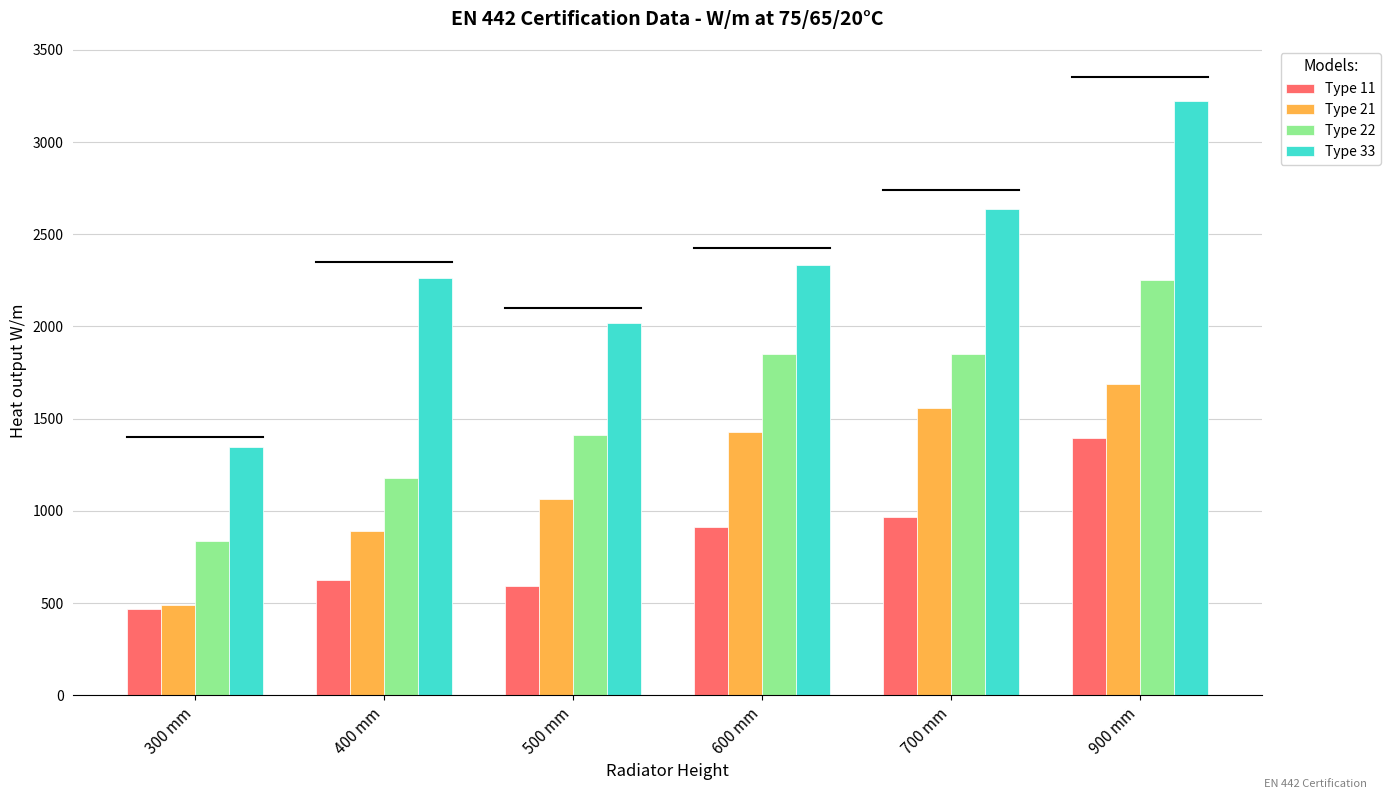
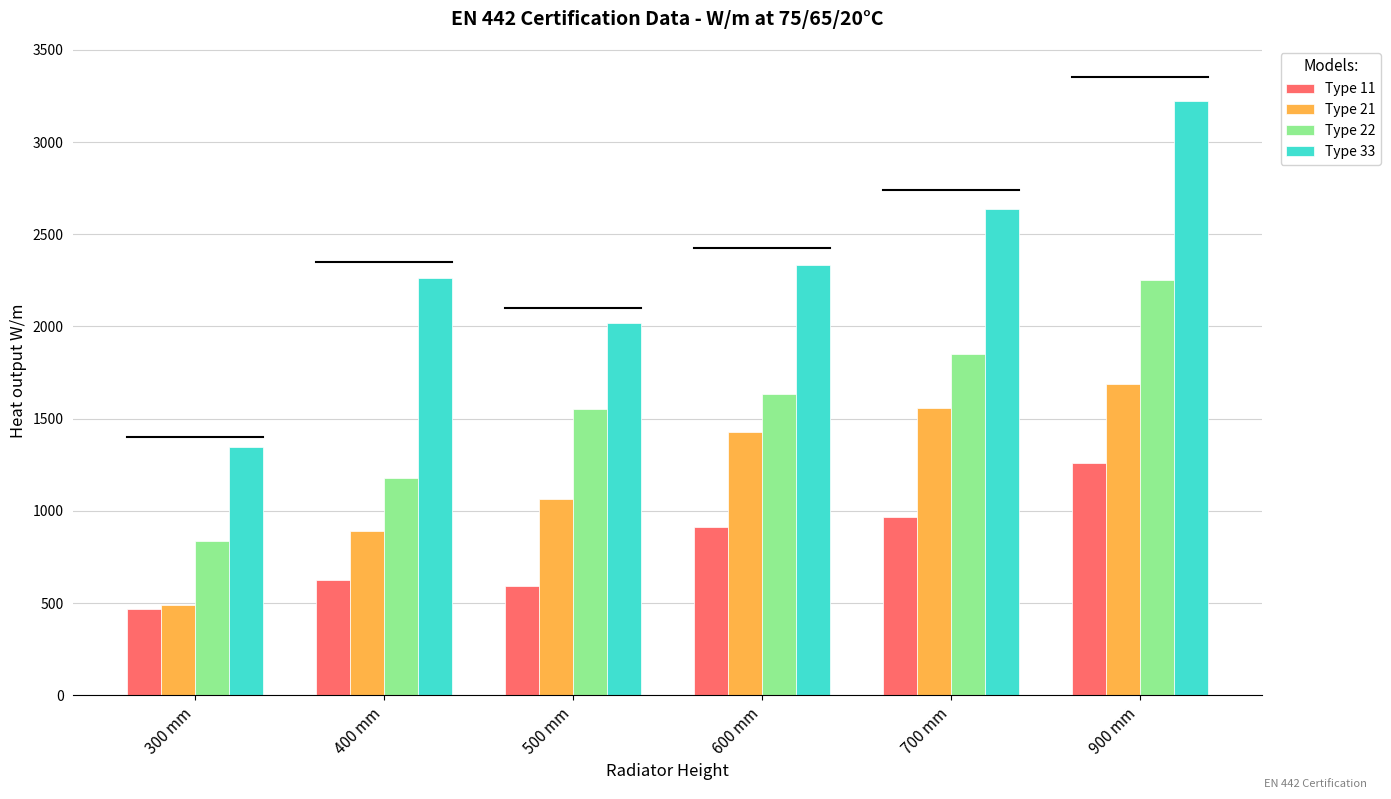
Type 22, 500 mm: 1410 -> 1550
Type 22, 600 mm: 1850 -> 1630
Type 11, 900 mm: 1390 -> 1260
